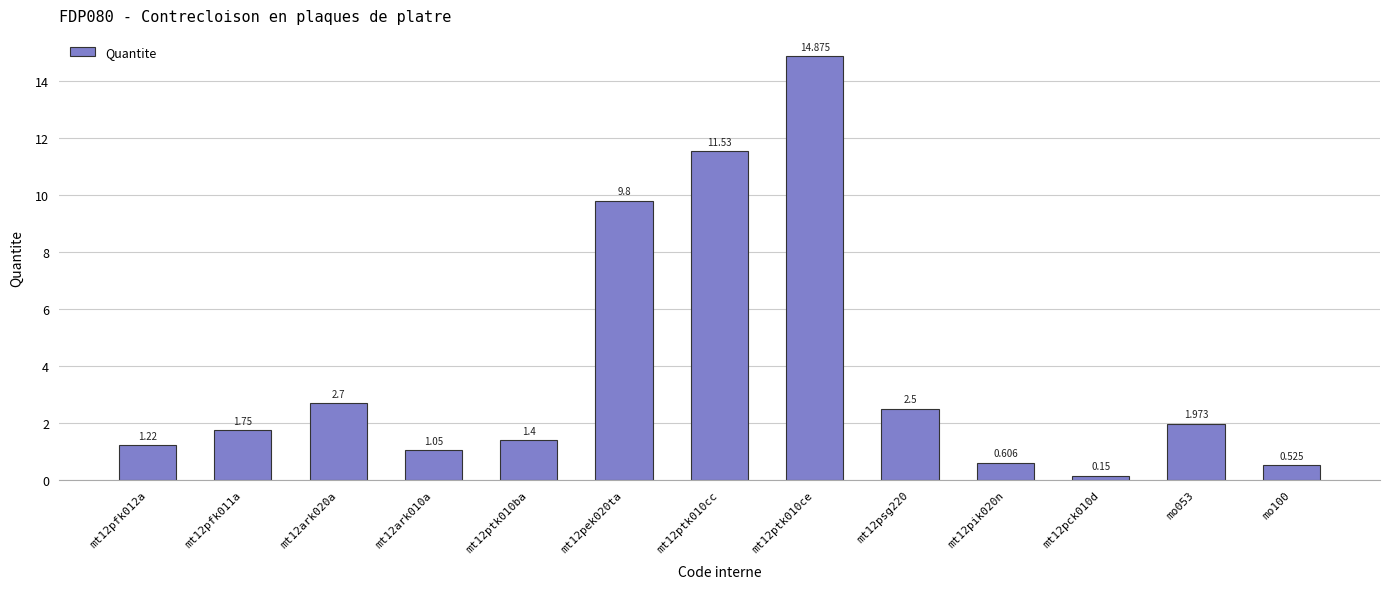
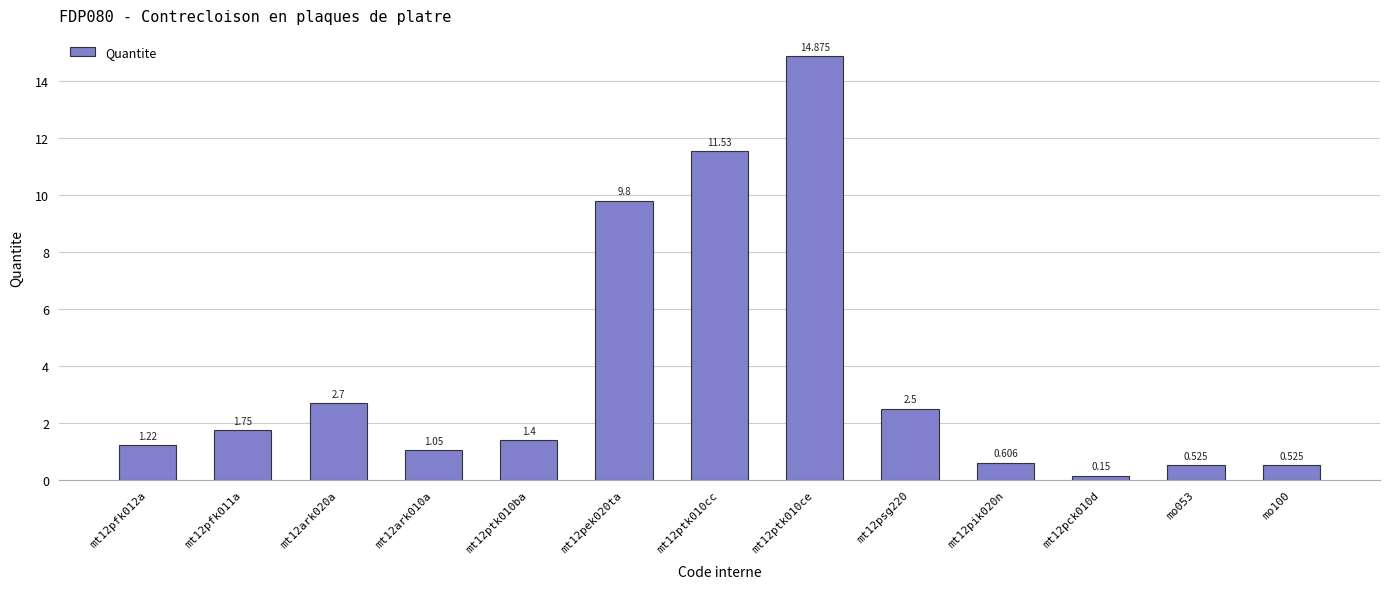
mo053: 1.973 -> 0.525
